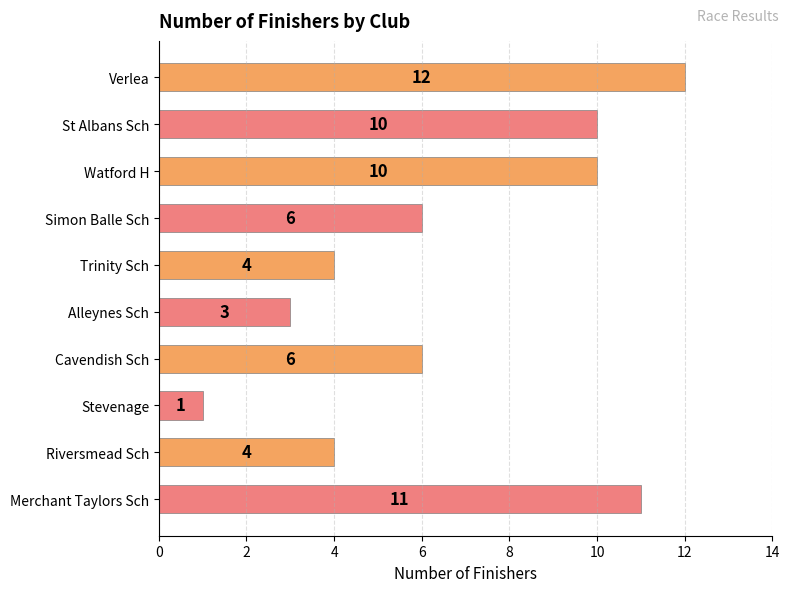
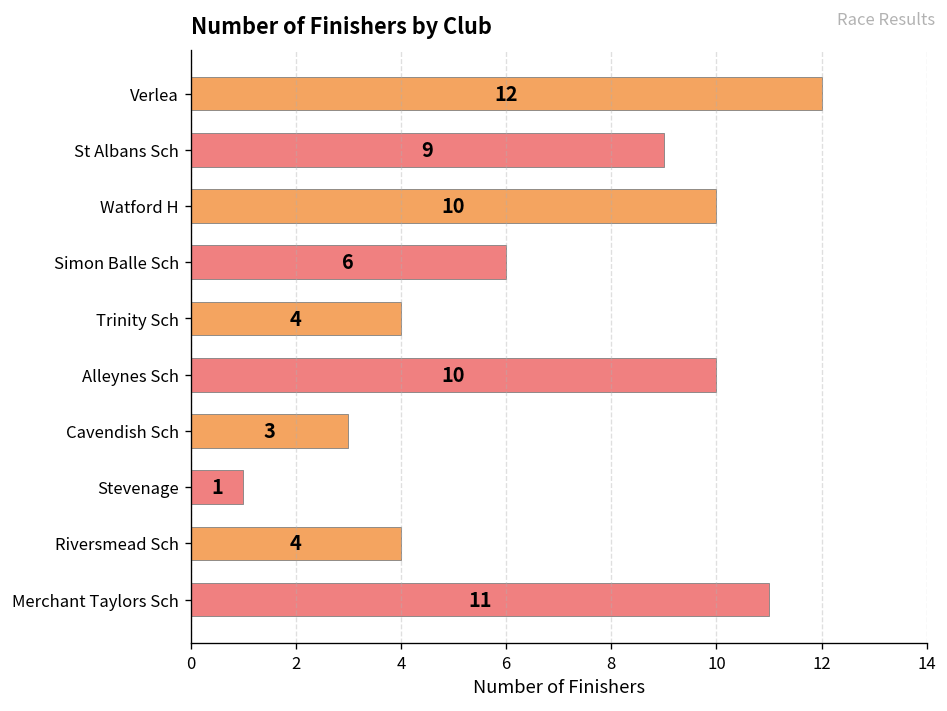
St Albans Sch: 10 -> 9
Alleynes Sch: 3 -> 10
Cavendish Sch: 6 -> 3
